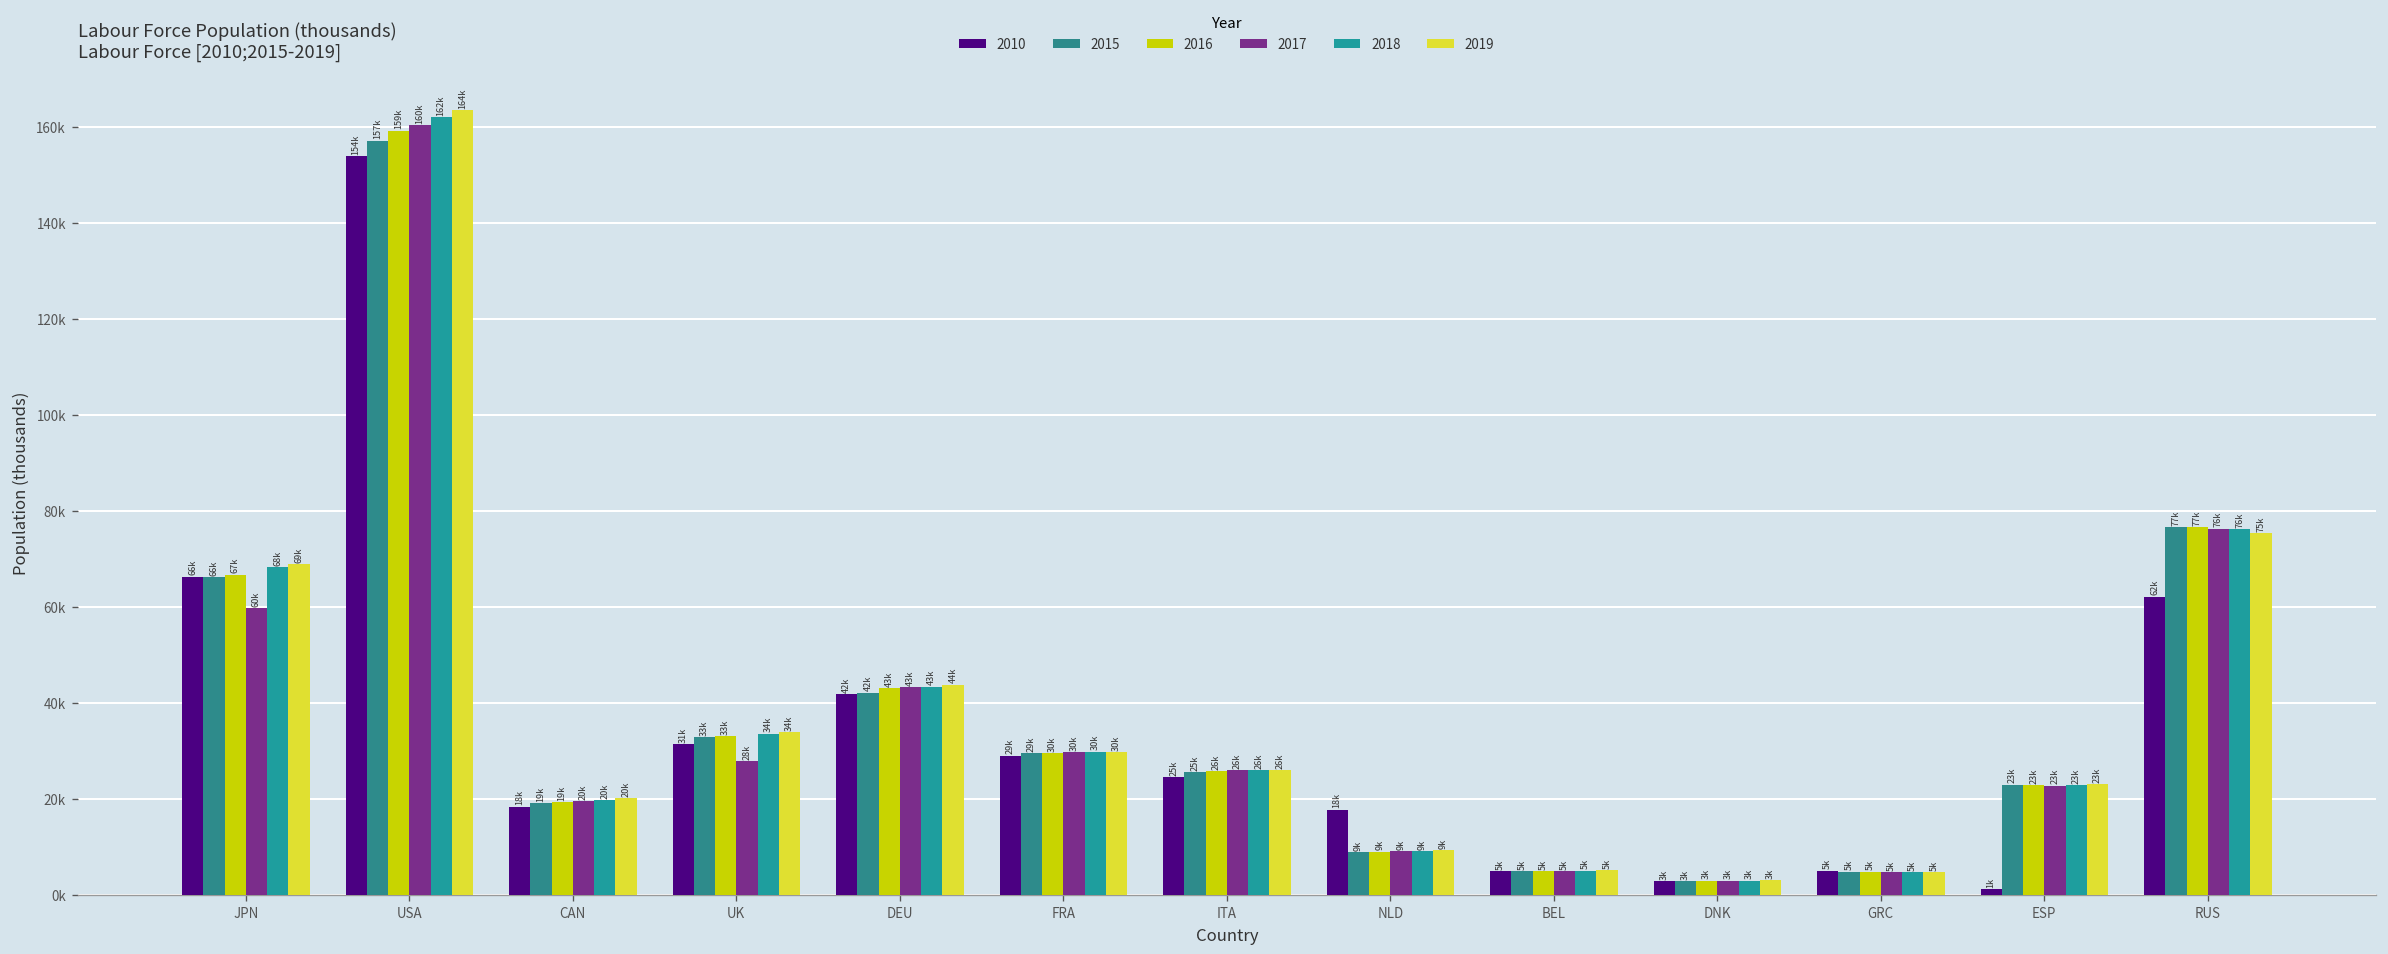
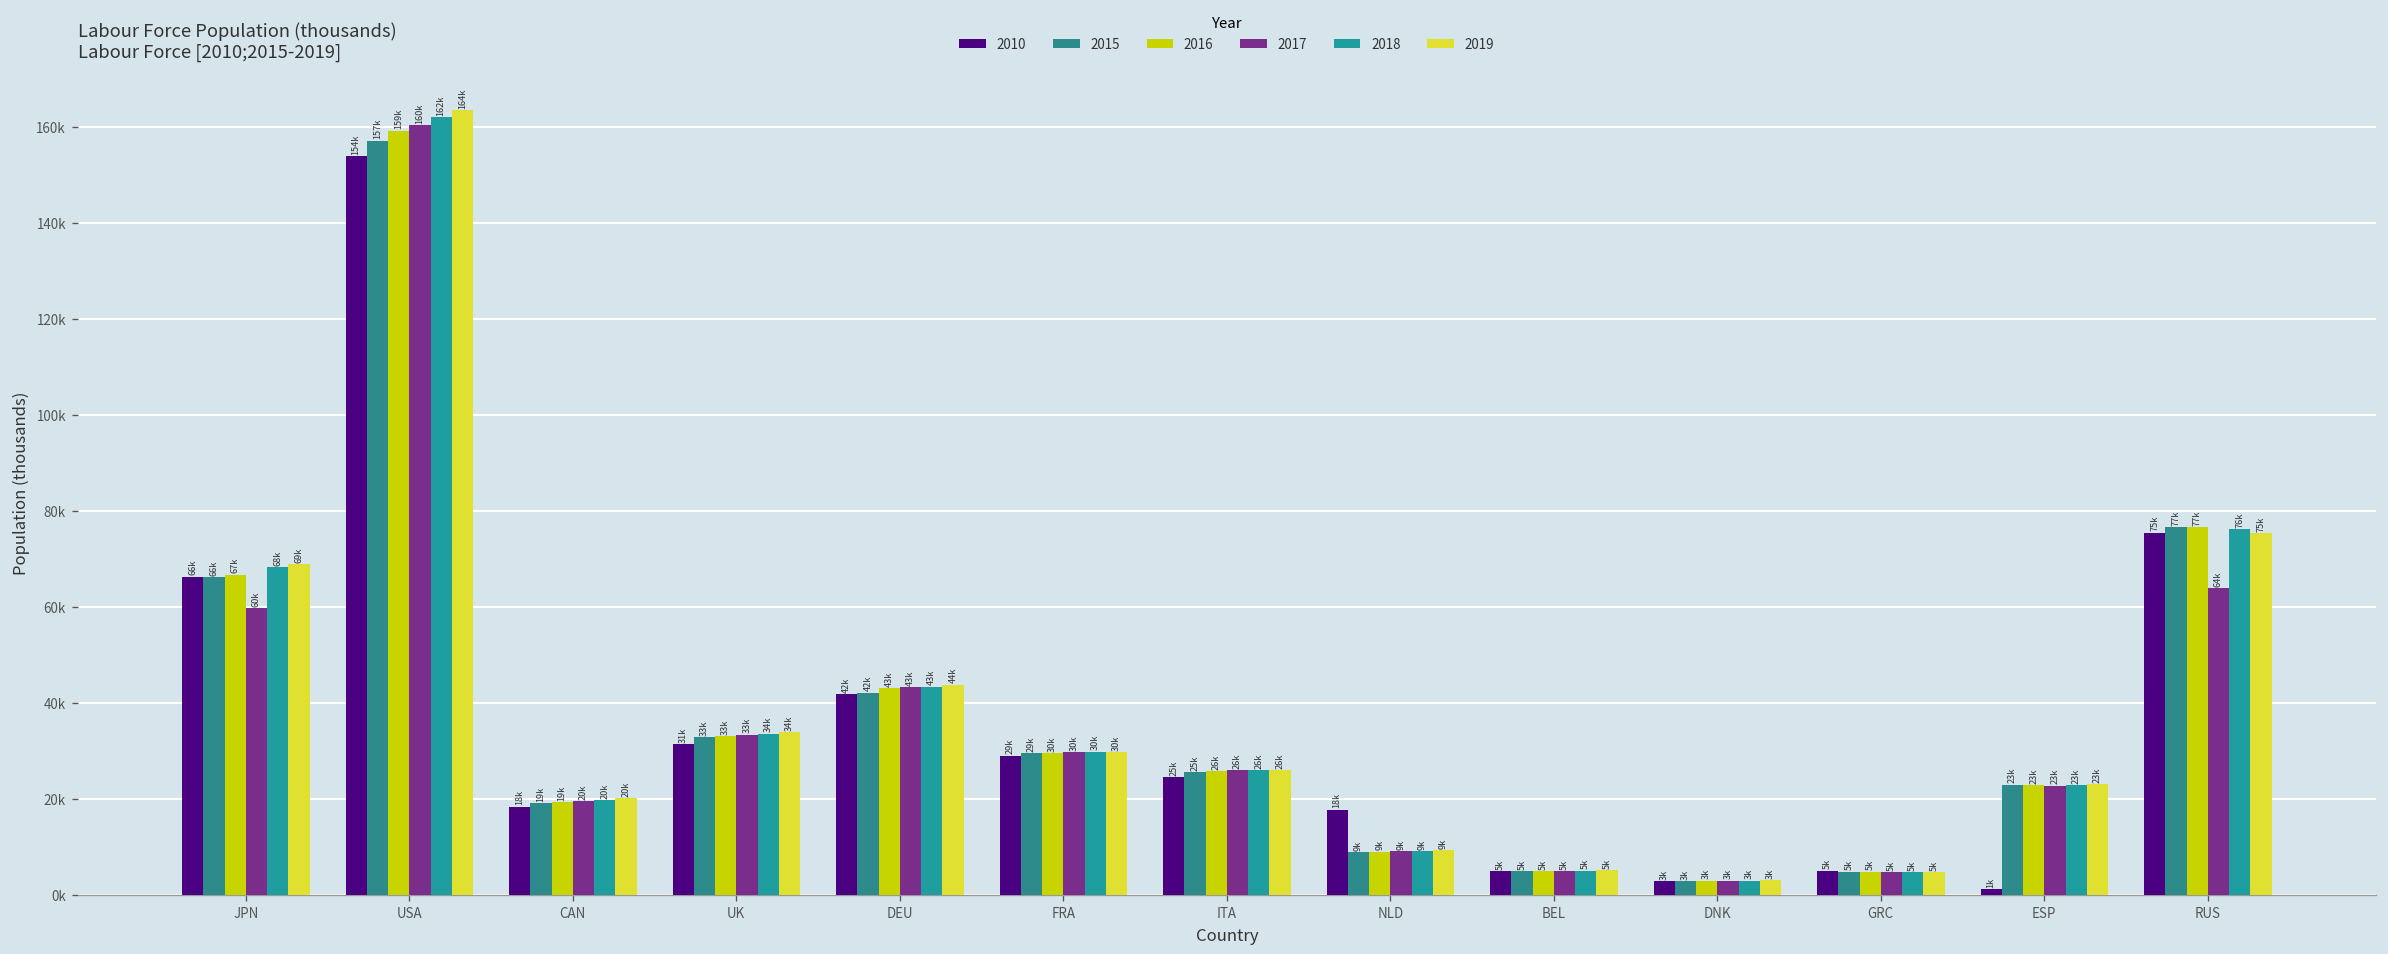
2017, UK: 28k -> 33k
2010, RUS: 62k -> 75k
2017, RUS: 76k -> 64k
